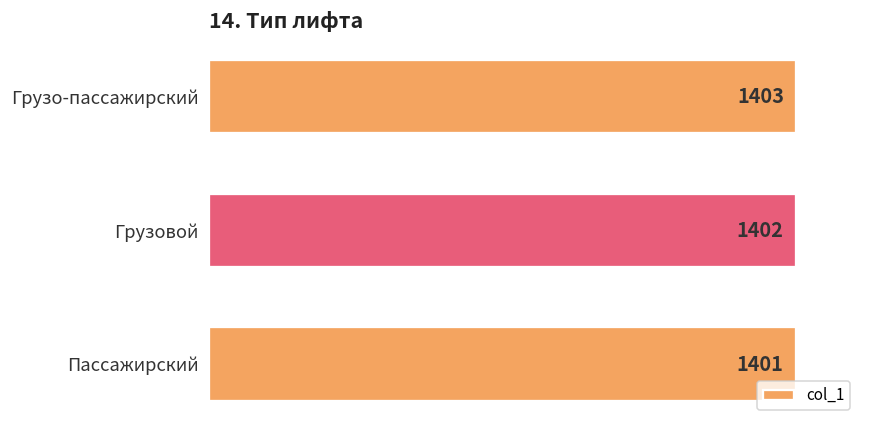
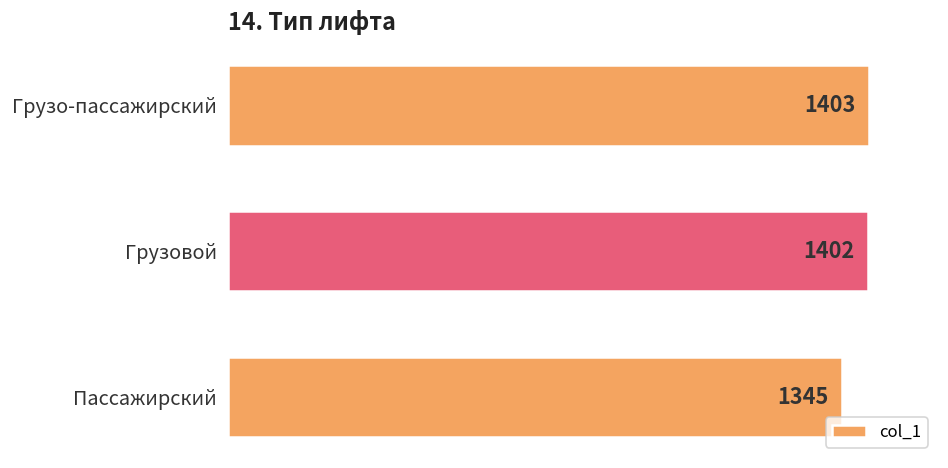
Пассажирский: 1401 -> 1345
